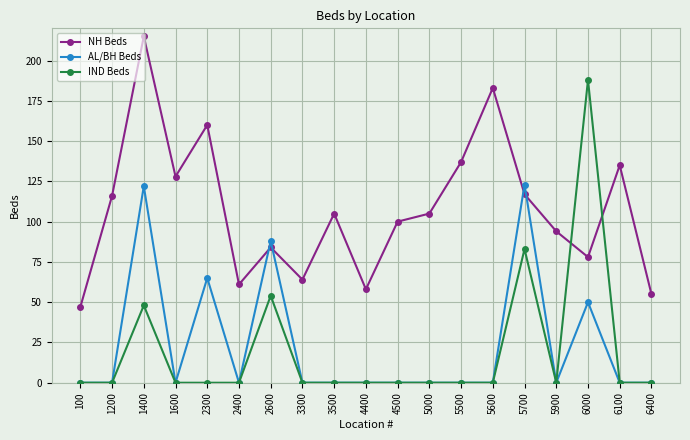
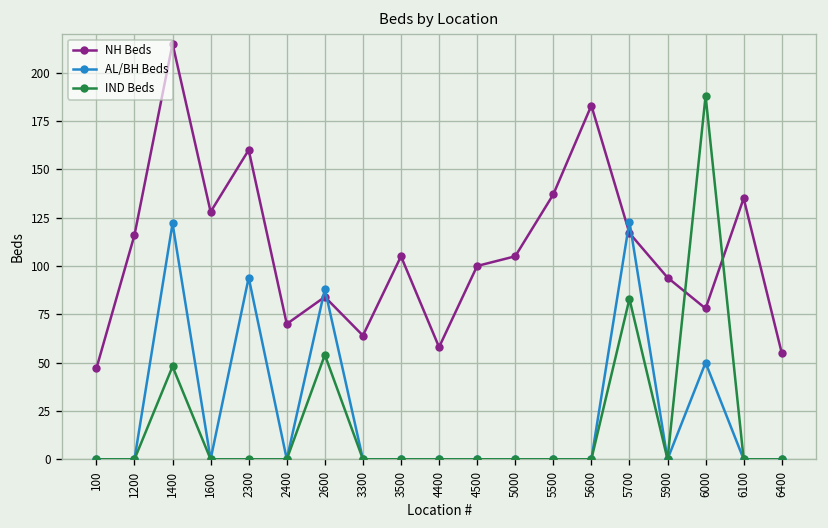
AL/BH Beds, 2300: 65 -> 94
NH Beds, 2400: 61 -> 70
